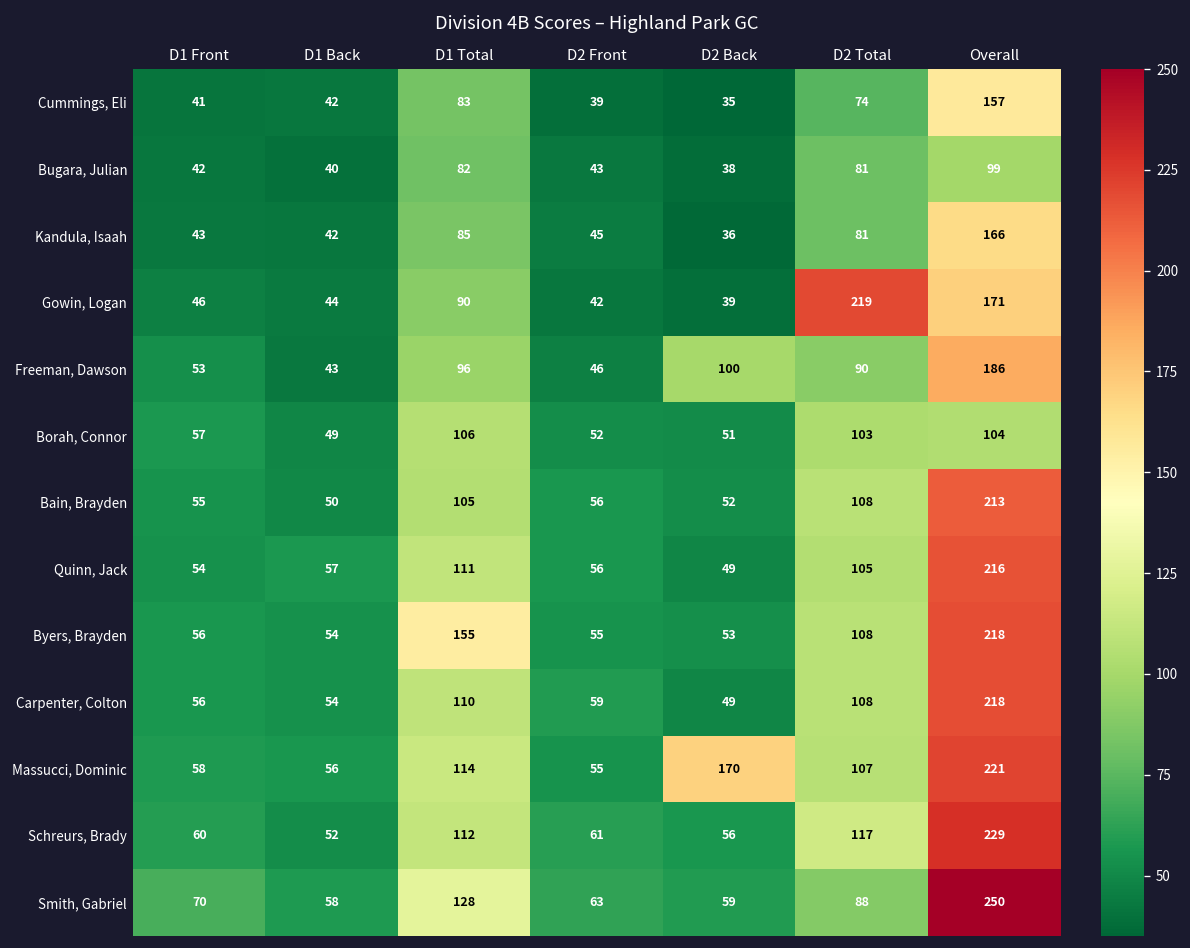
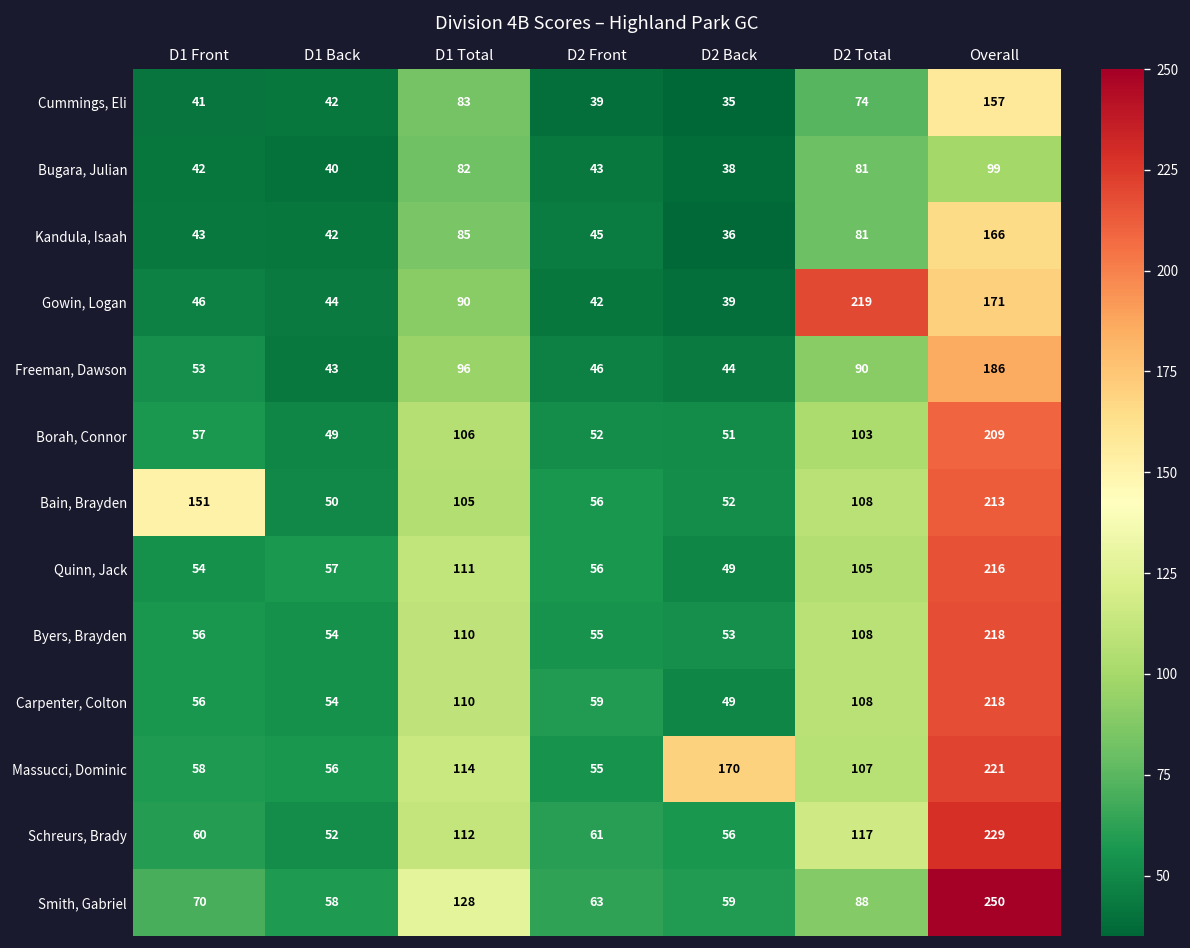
Freeman, Dawson, D2 Back: 100 -> 44
Borah, Connor, Overall: 104 -> 209
Bain, Brayden, D1 Front: 55 -> 151
Byers, Brayden, D1 Total: 155 -> 110
